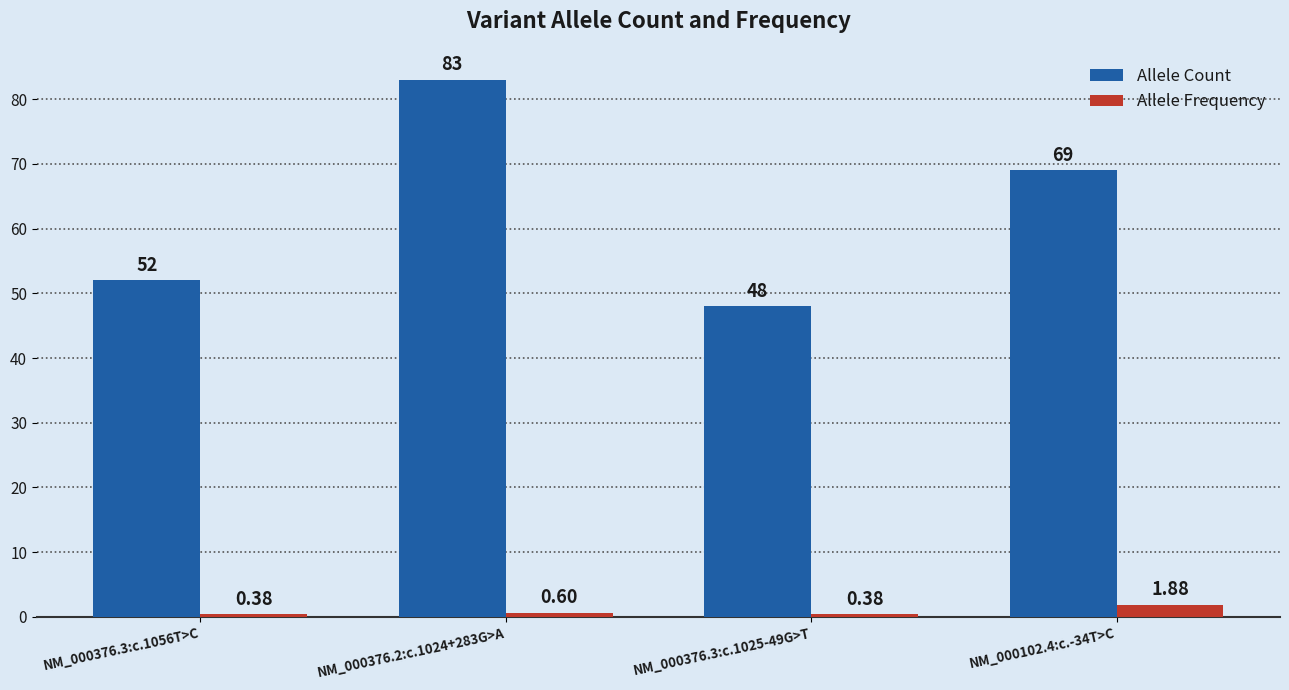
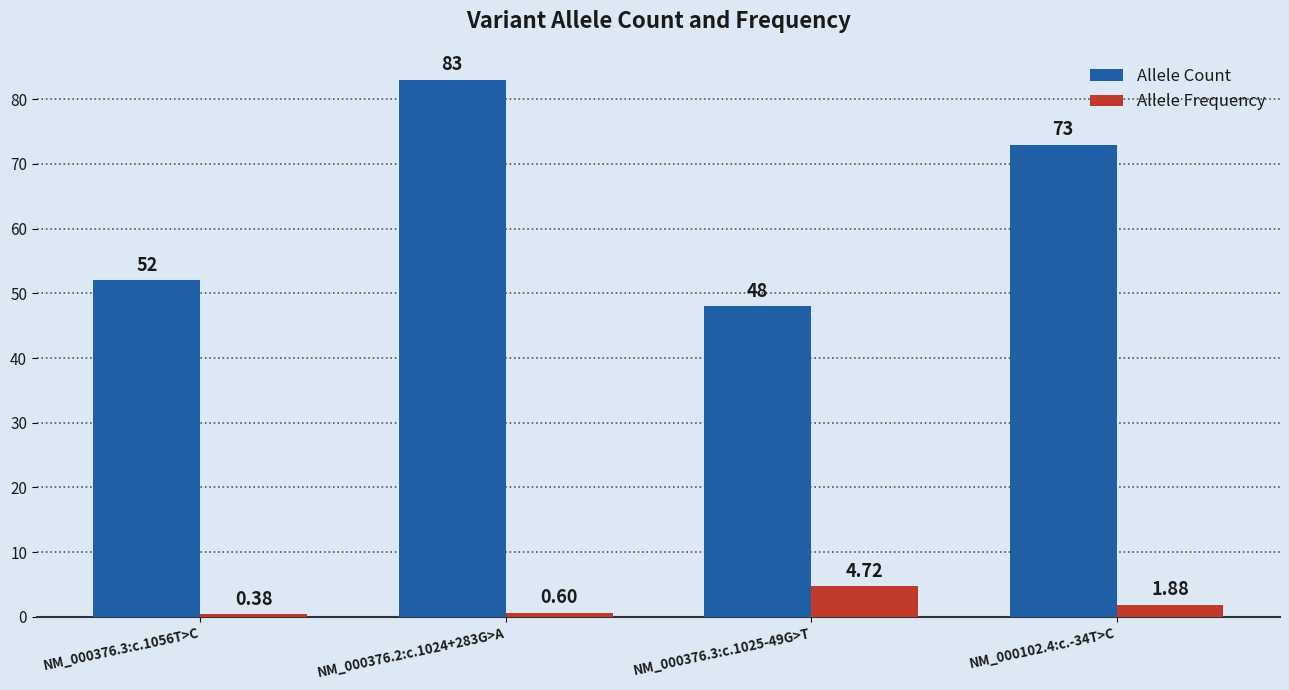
Allele Frequency, NM_000376.3:c.1025-49G>T: 0.38 -> 4.72
Allele Count, NM_000102.4:c.-34T>C: 69 -> 73
